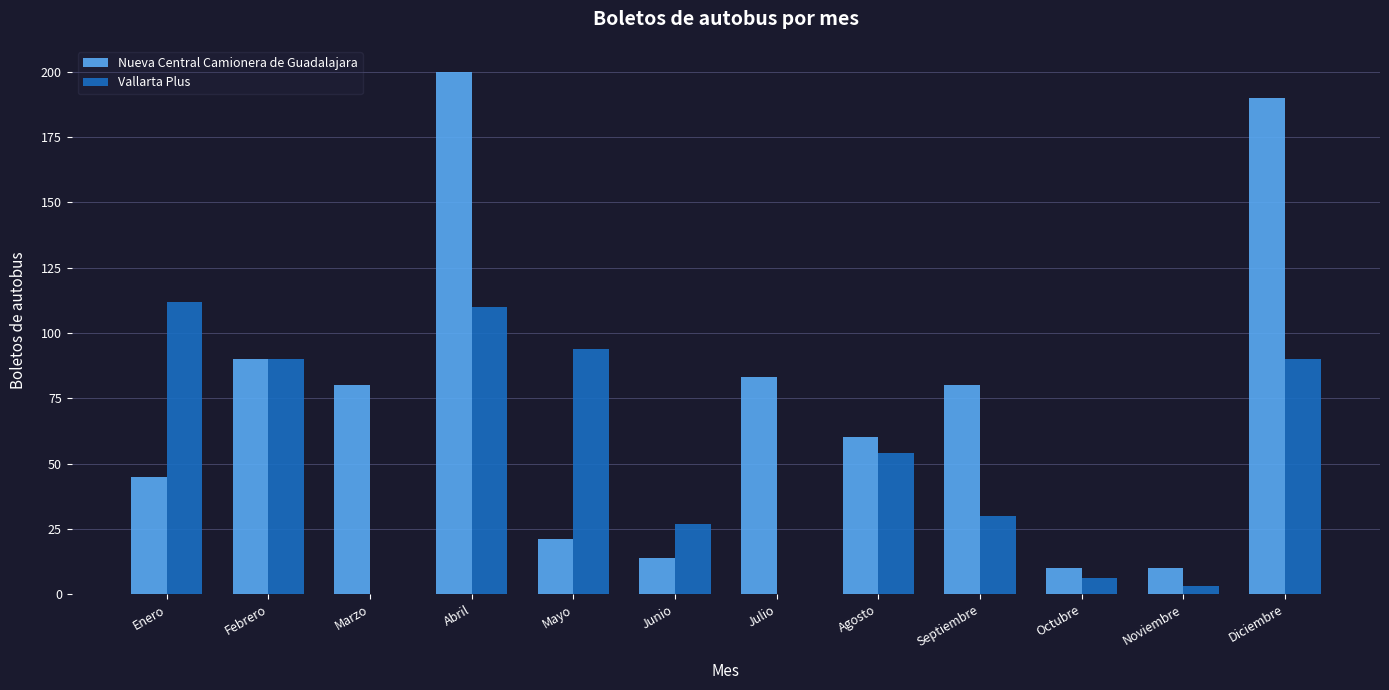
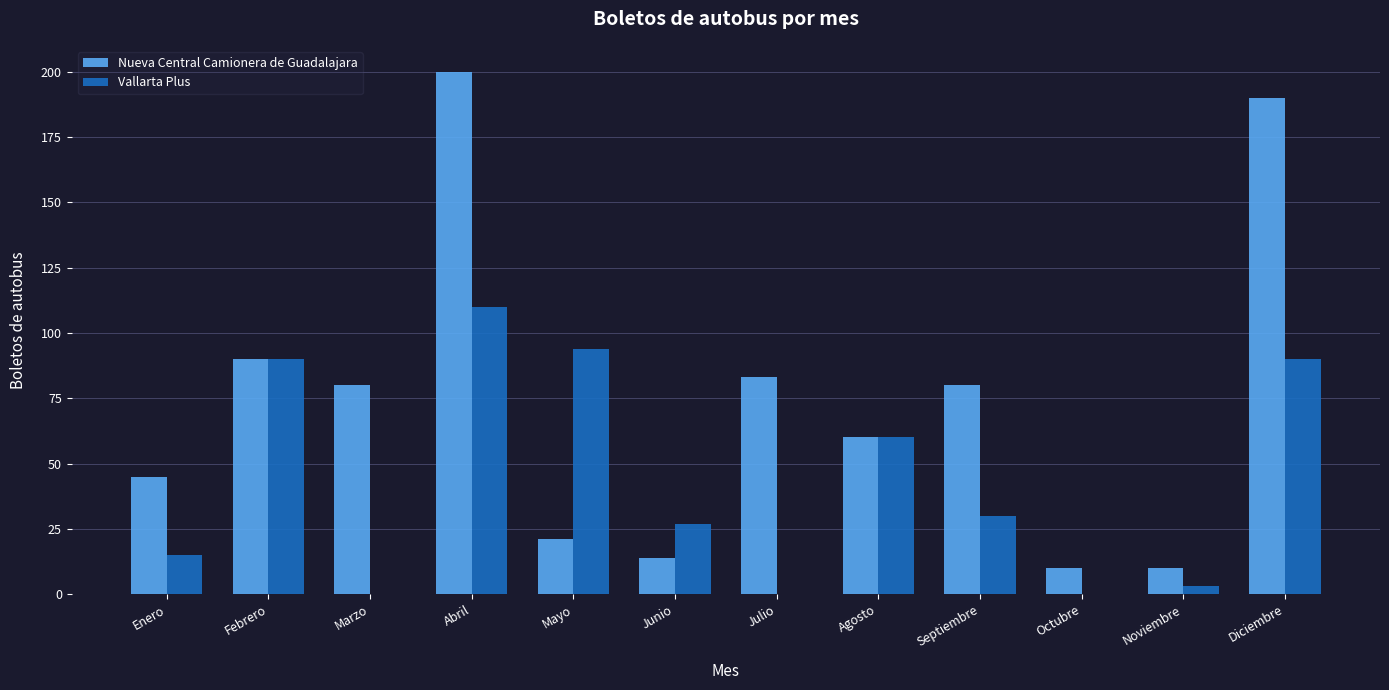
Vallarta Plus, Enero: 112 -> 15
Vallarta Plus, Agosto: 54 -> 60
Vallarta Plus, Octubre: 6 -> 0
